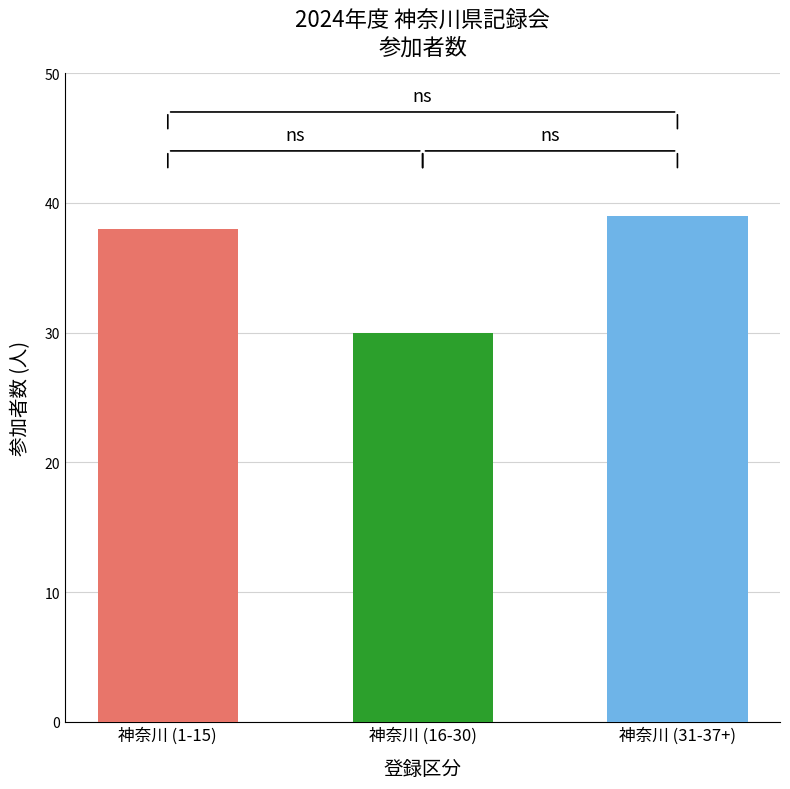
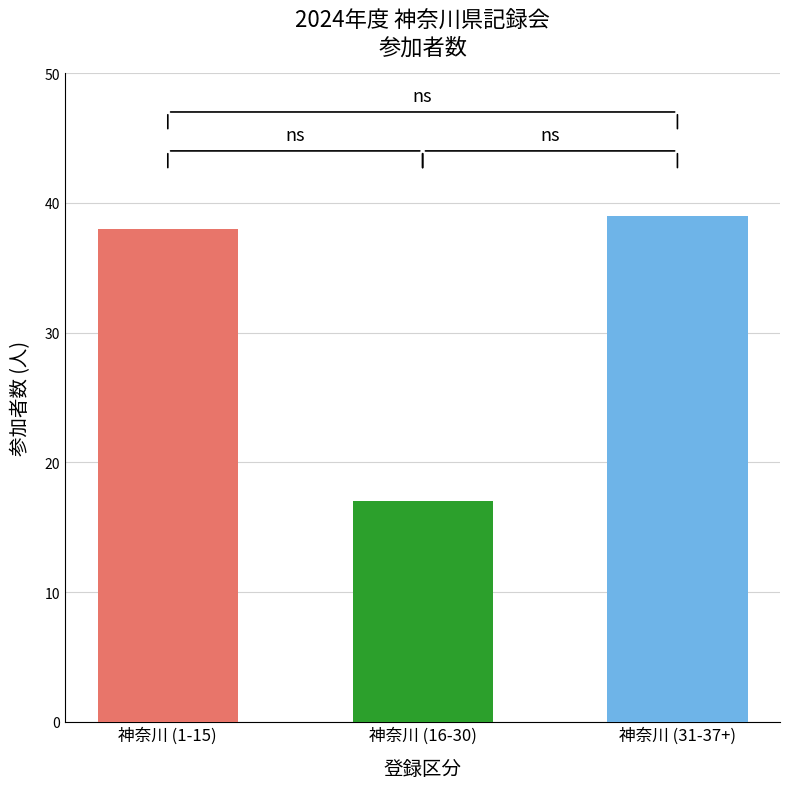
神奈川 (16-30): 30 -> 17
